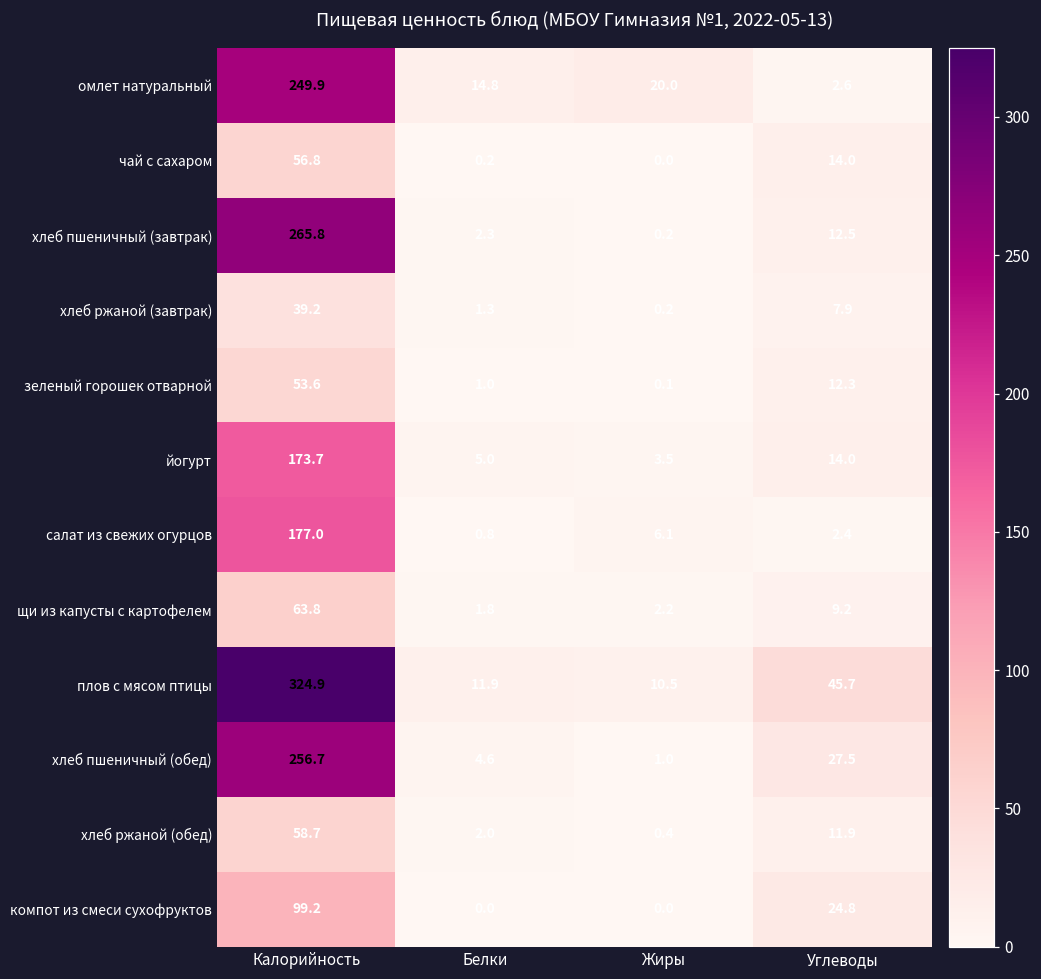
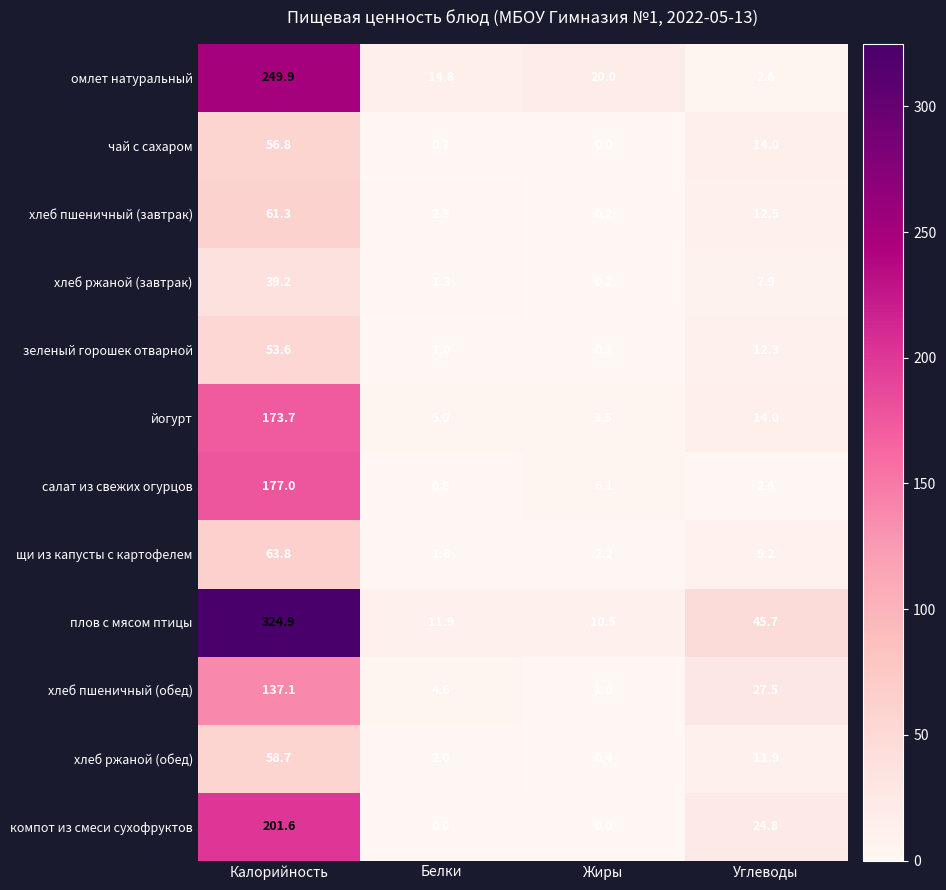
хлеб пшеничный (завтрак), Калорийность: 265.8 -> 61.3
хлеб пшеничный (обед), Калорийность: 256.7 -> 137.1
компот из смеси сухофруктов, Калорийность: 99.2 -> 201.6
